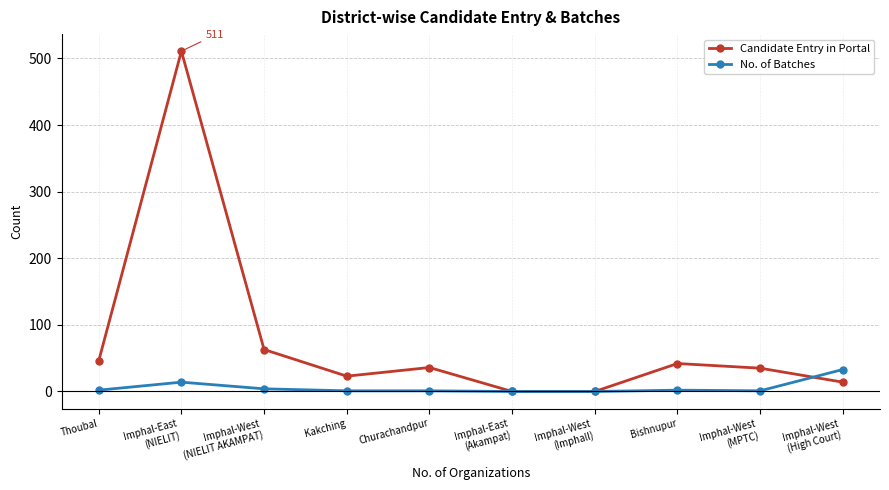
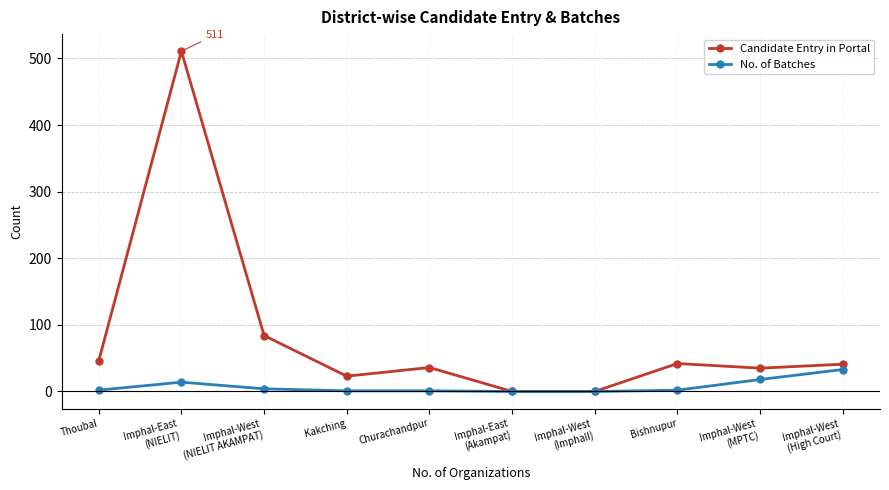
Candidate Entry in Portal, Imphal-West (NIELIT AKAMPAT): 60 -> 80
No. of Batches, Imphal-West (MPTC): 0 -> 20
Candidate Entry in Portal, Imphal-West (High Court): 10 -> 40
